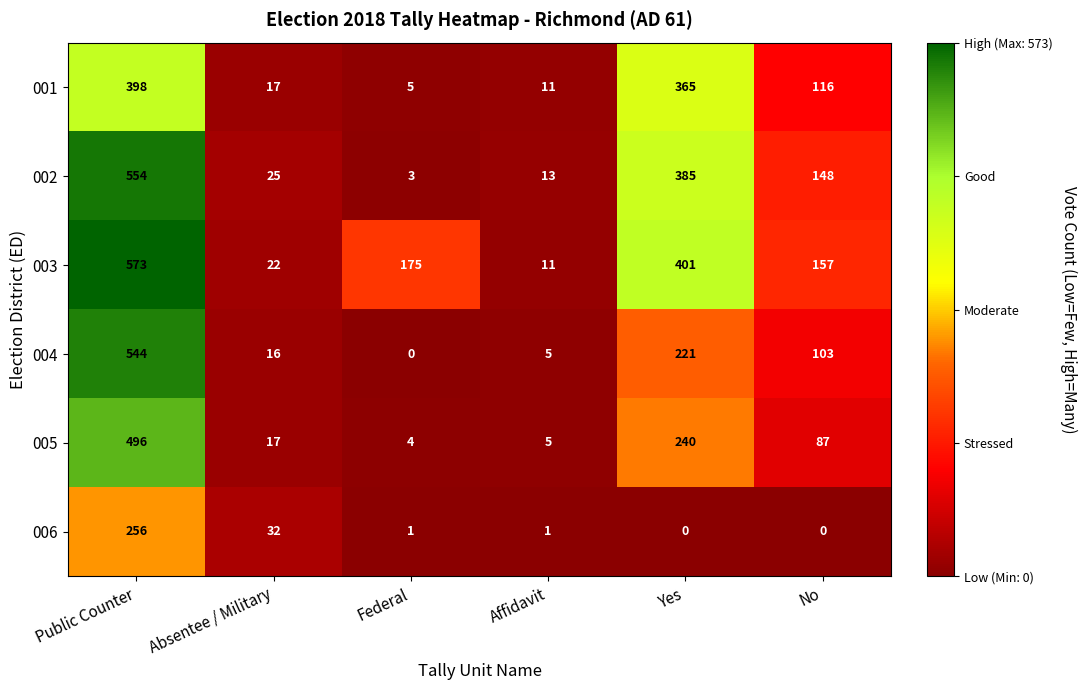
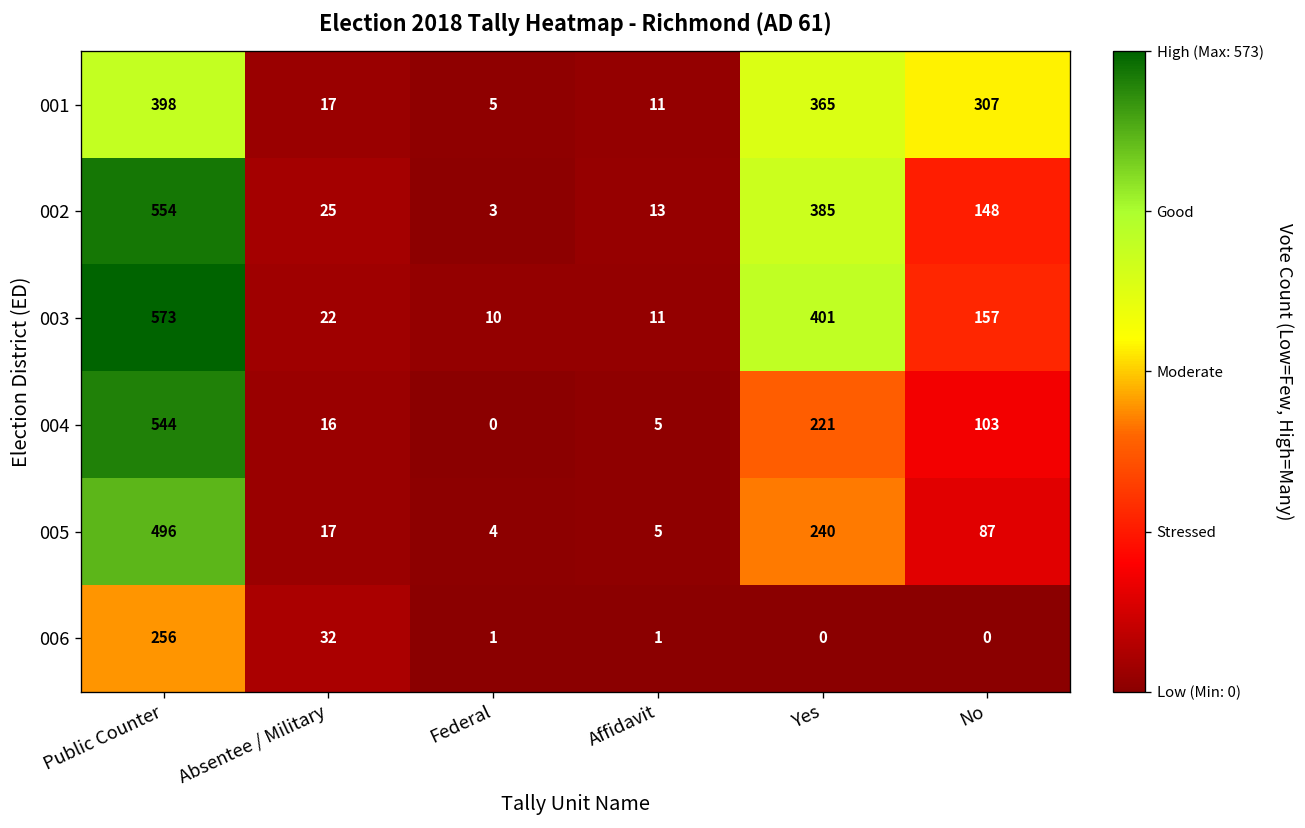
001, No: 116 -> 307
003, Federal: 175 -> 10
